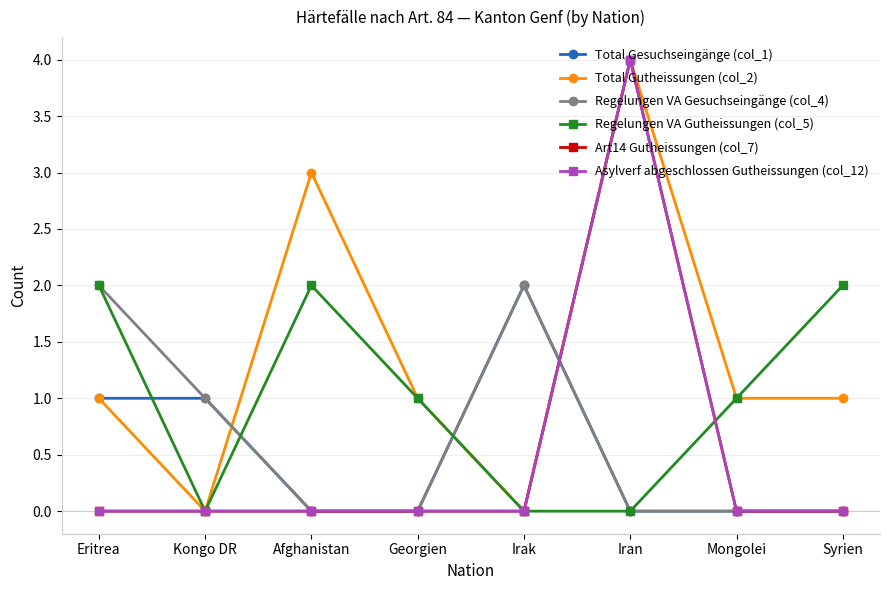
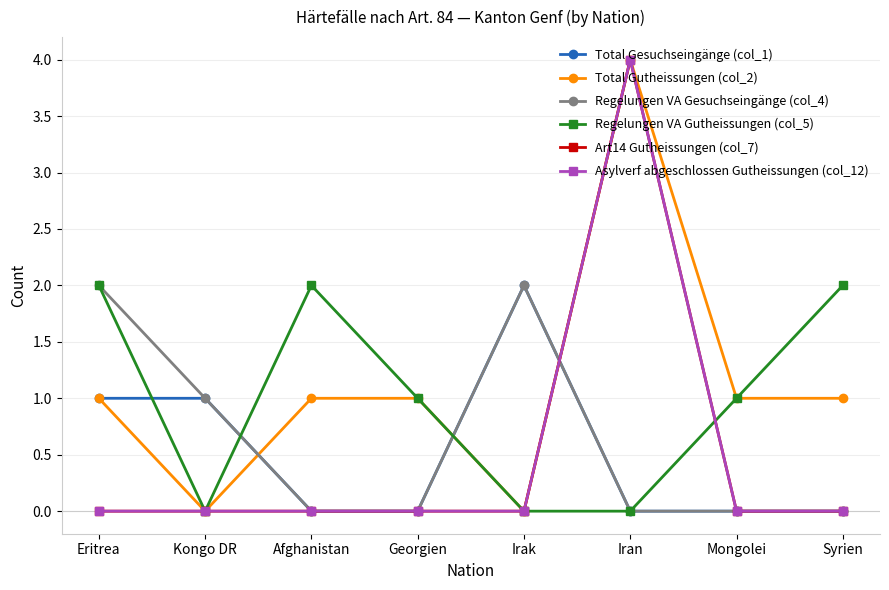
Total Gutheissungen (col_2), Afghanistan: 3 -> 1
